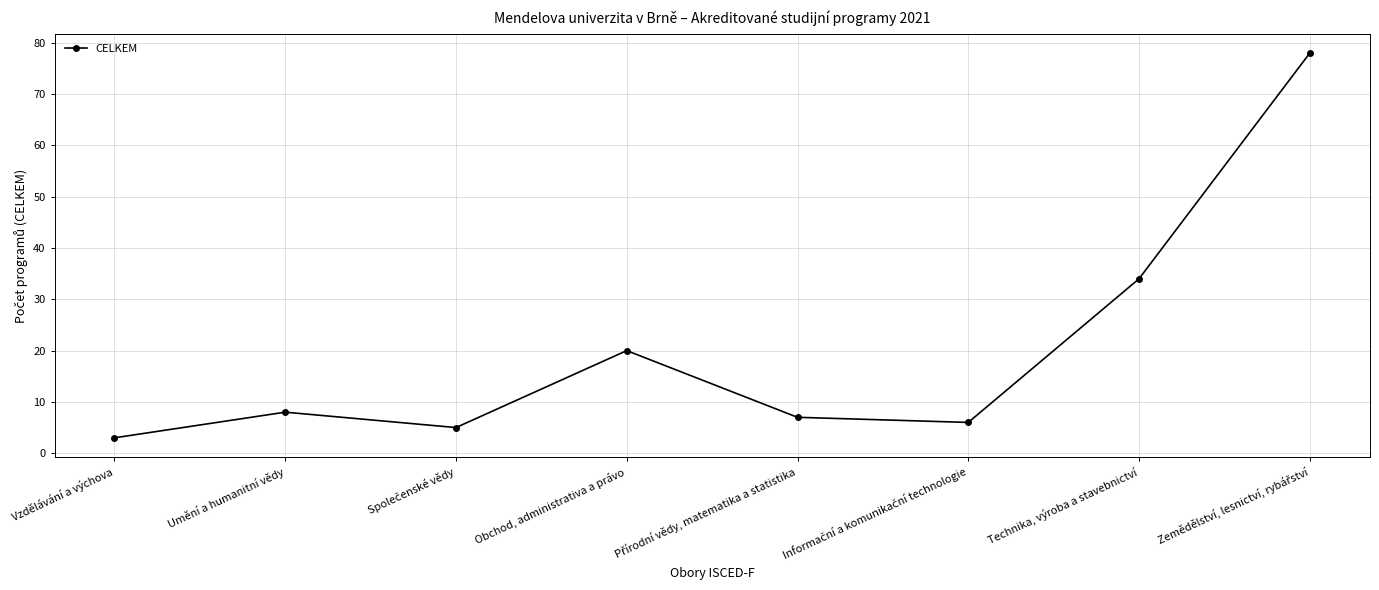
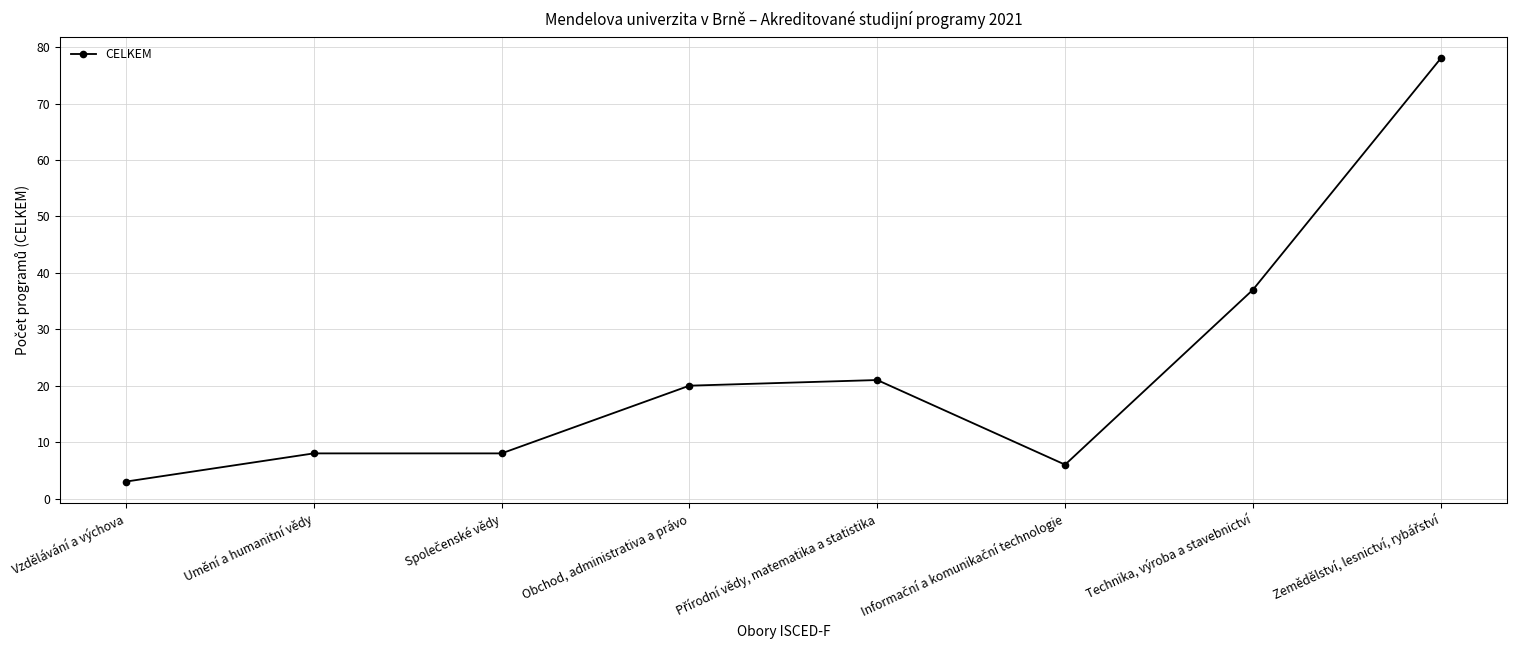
Společenské vědy: 5 -> 8
Přírodní vědy, matematika a statistika: 7 -> 21
Technika, výroba a stavebnictví: 34 -> 37
